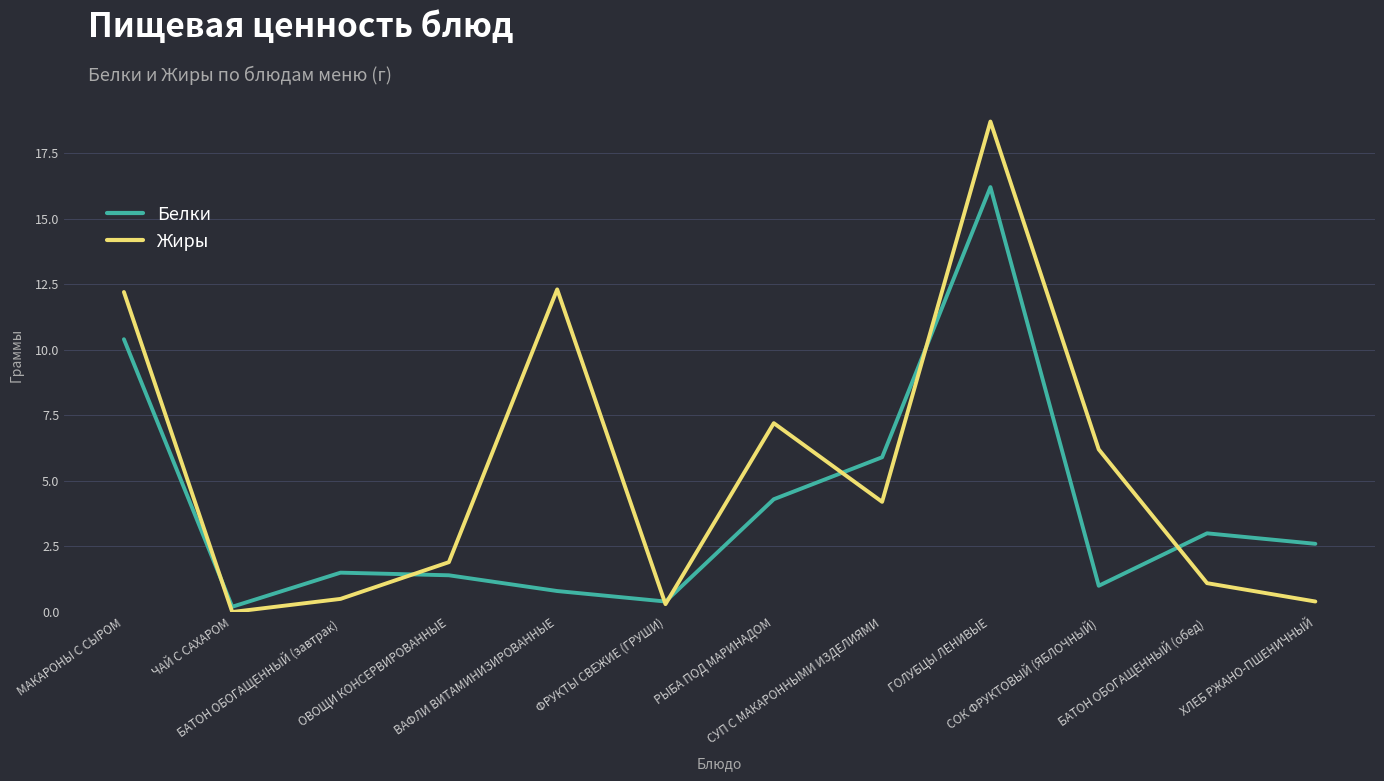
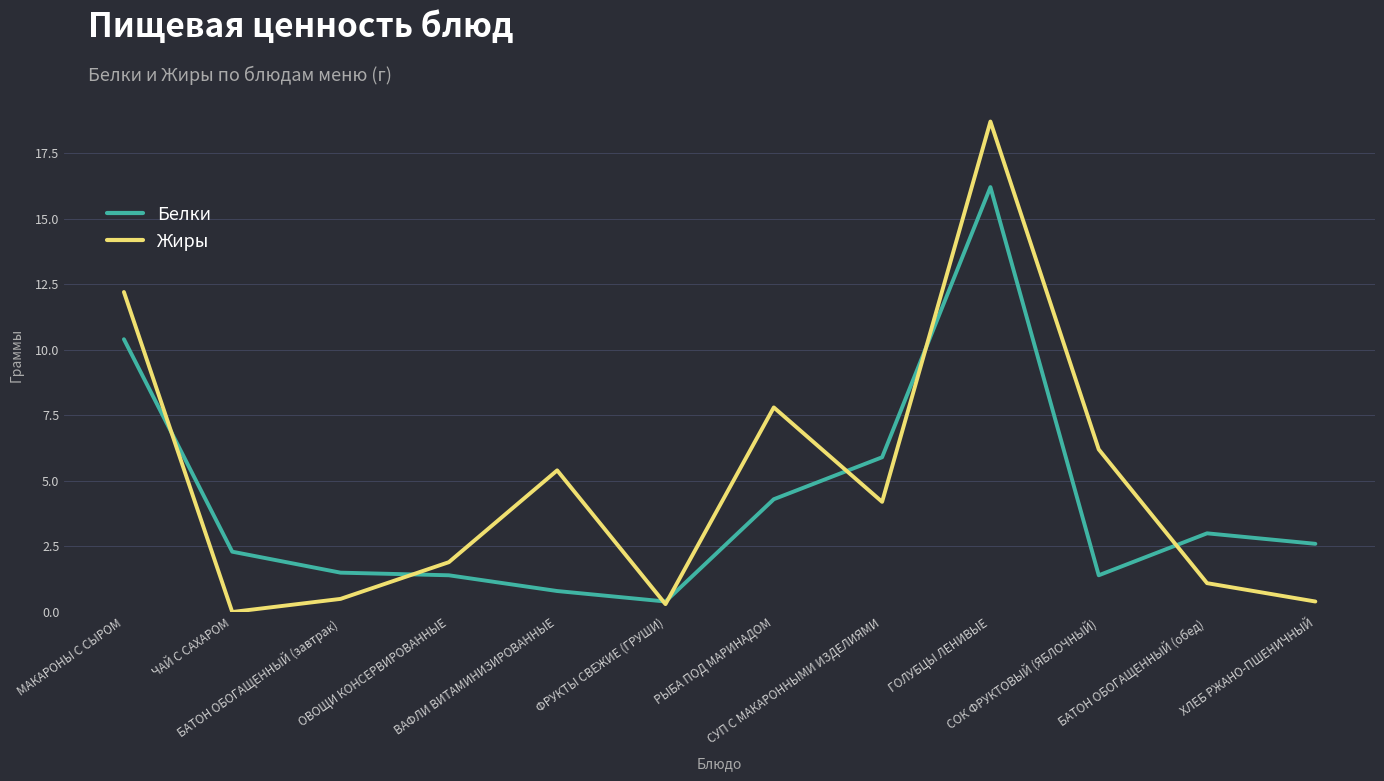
Белки, ЧАЙ С САХАРОМ: 0.2 -> 2.3
Жиры, ВАФЛИ ВИТАМИНИЗИРОВАННЫЕ: 12.3 -> 5.4
Жиры, РЫБА ПОД МАРИНАДОМ: 7.2 -> 7.8
Белки, СОК ФРУКТОВЫЙ (ЯБЛОЧНЫЙ): 1.0 -> 1.4
